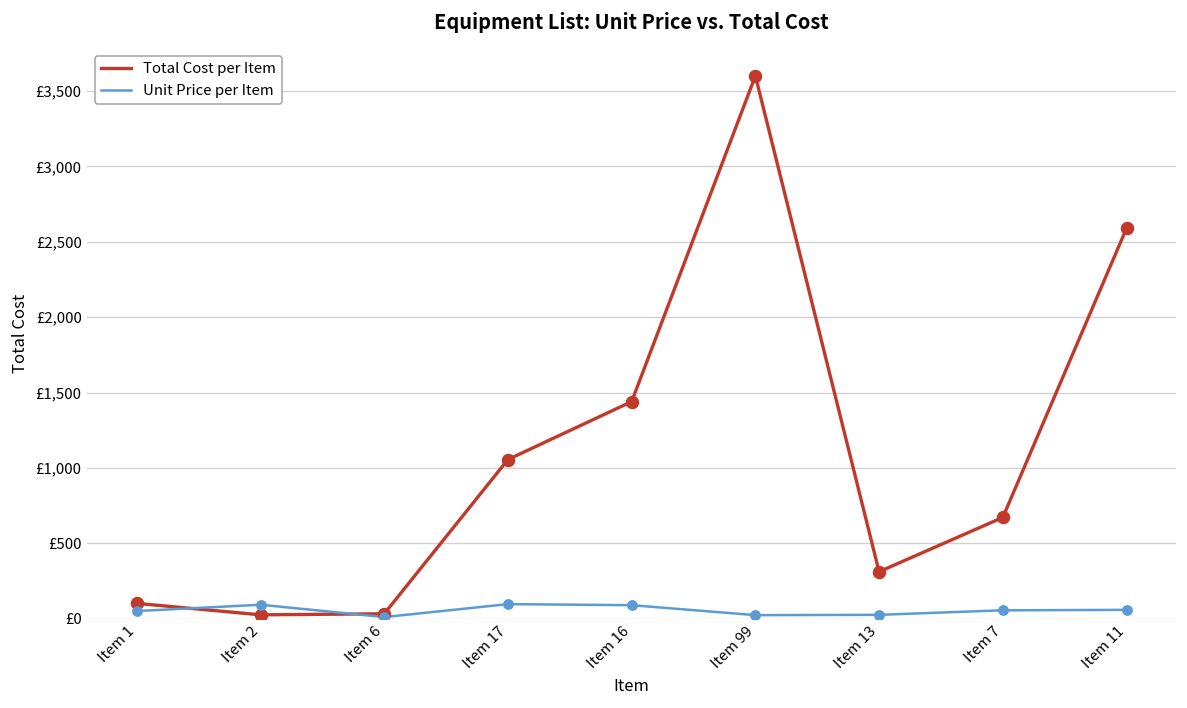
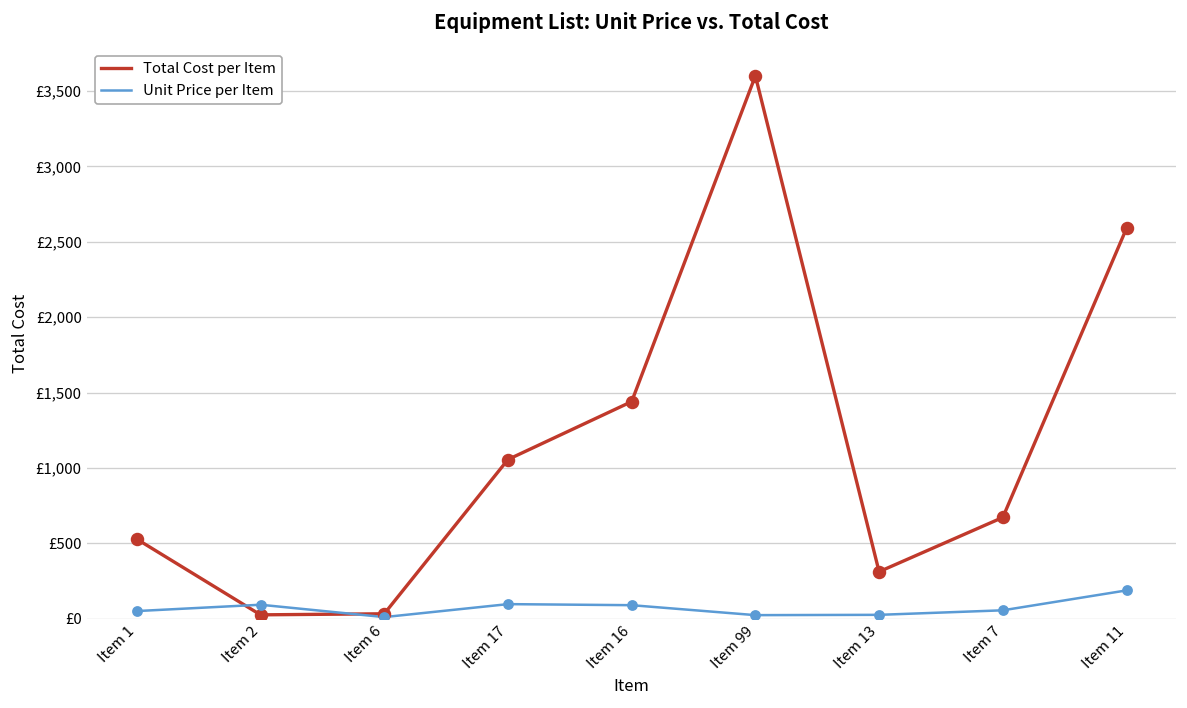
Total Cost per Item, Item 1: £100 -> £530
Unit Price per Item, Item 11: £60 -> £190
